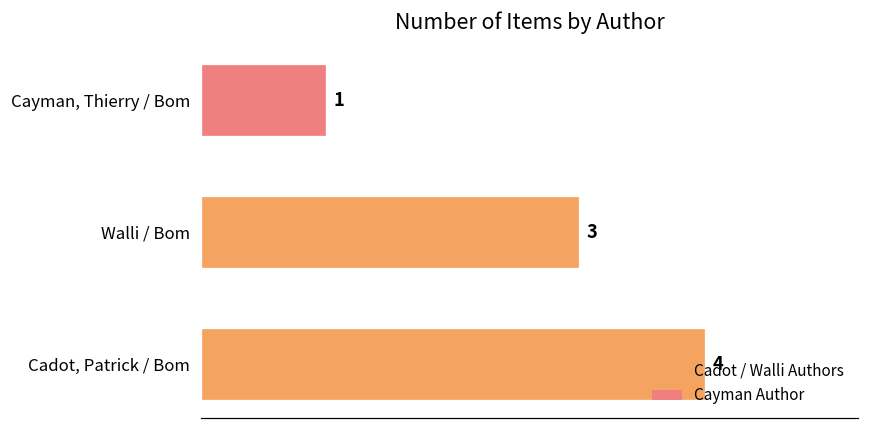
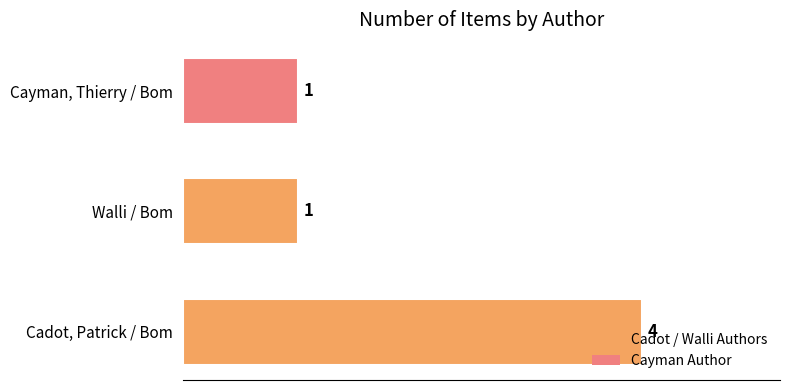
Walli / Bom: 3 -> 1
